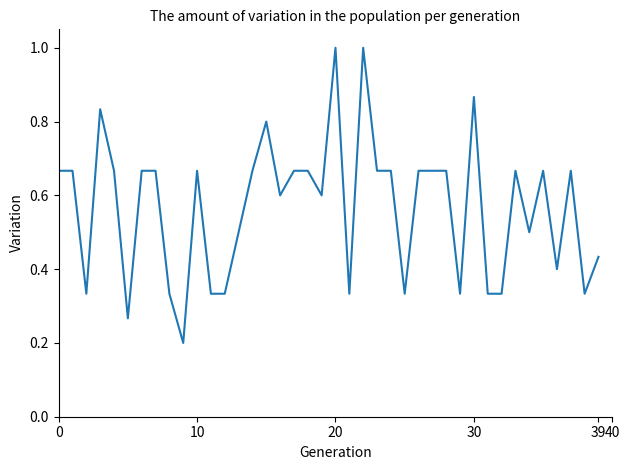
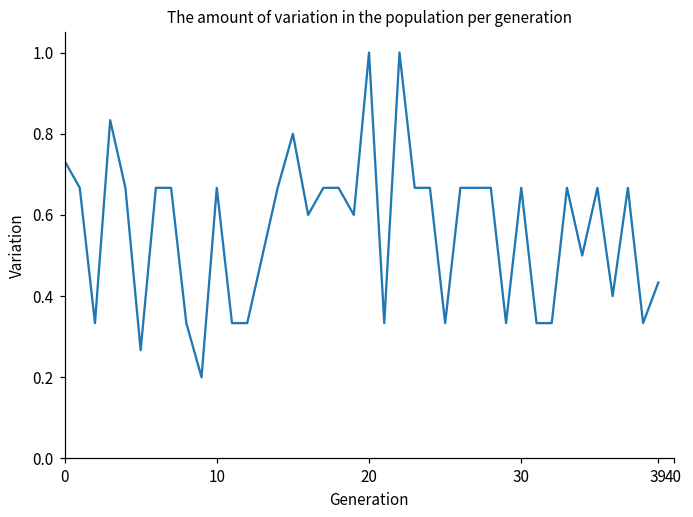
0: 0.67 -> 0.73
30: 0.87 -> 0.67
